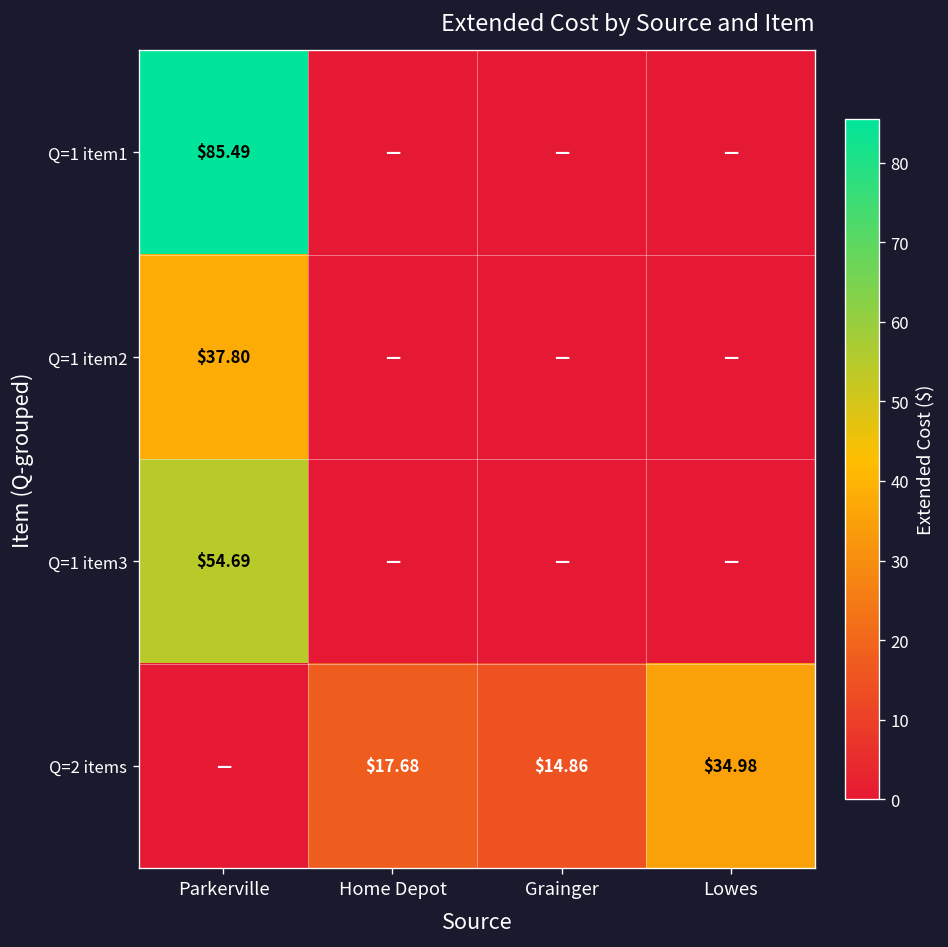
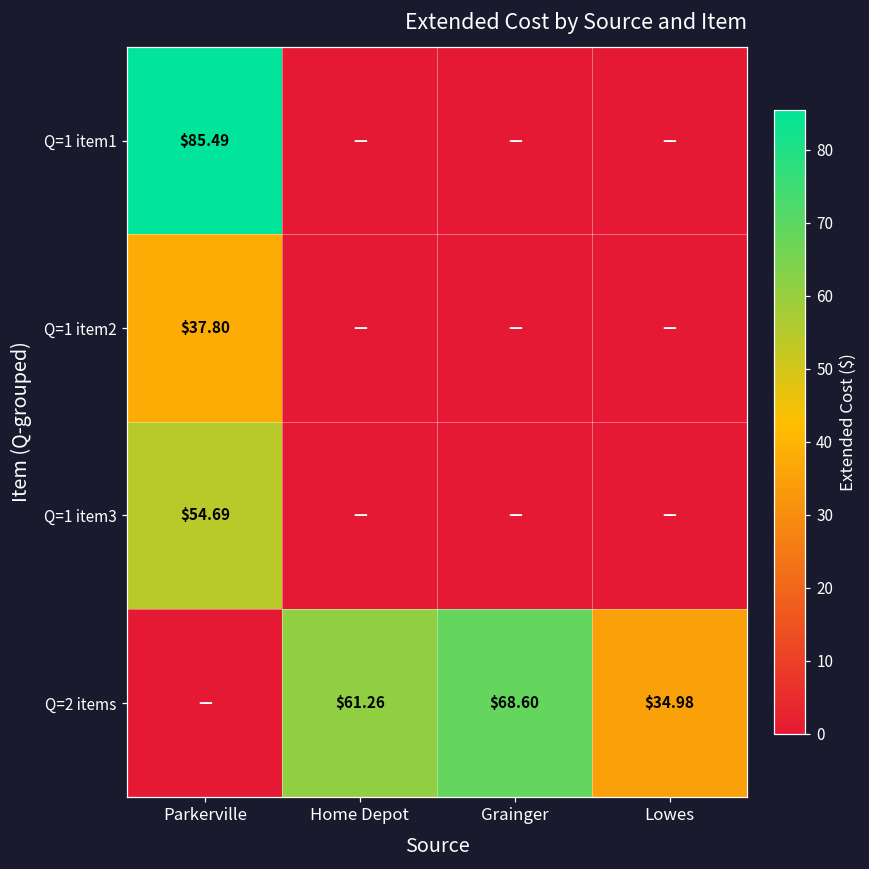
Q=2 items, Home Depot: $17.68 -> $61.26
Q=2 items, Grainger: $14.86 -> $68.60
